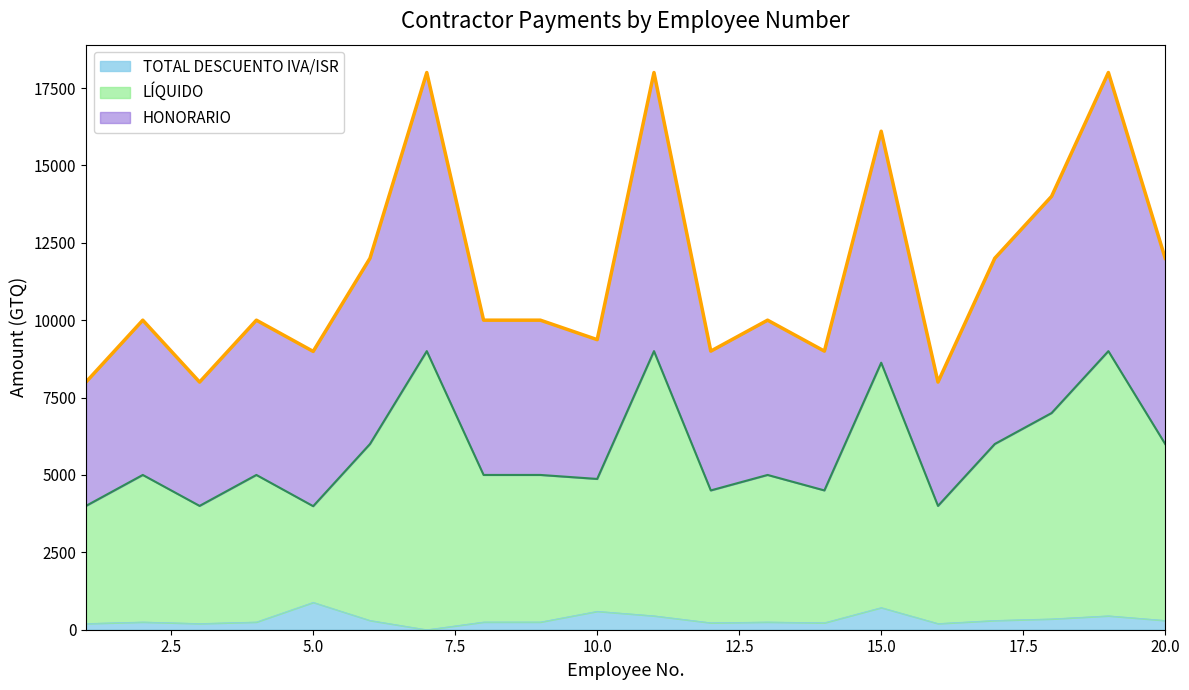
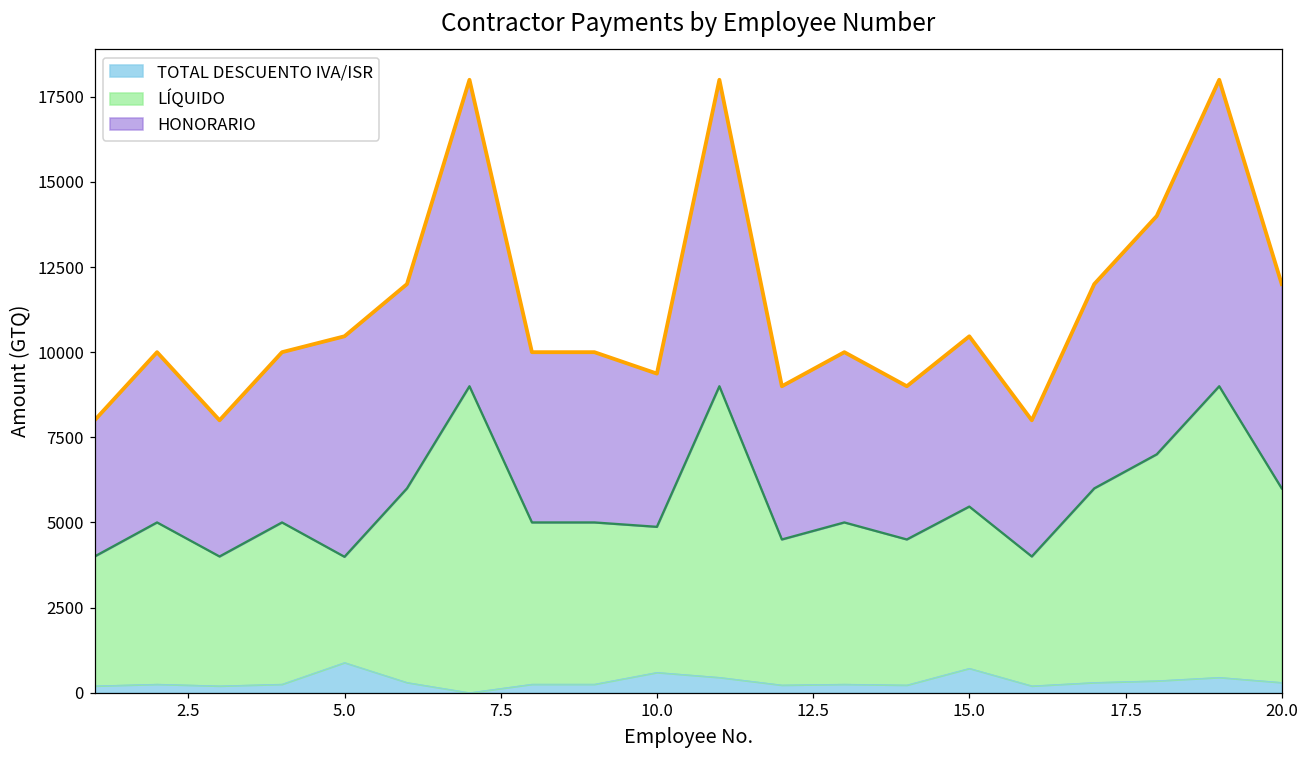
HONORARIO, 5.0: 5000 -> 6500
LÍQUIDO, 15.0: 7900 -> 4800
HONORARIO, 15.0: 7500 -> 5000
